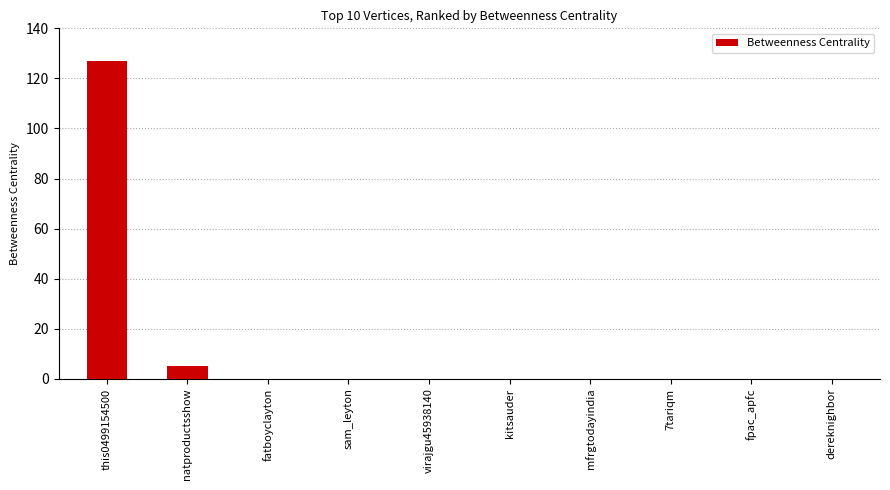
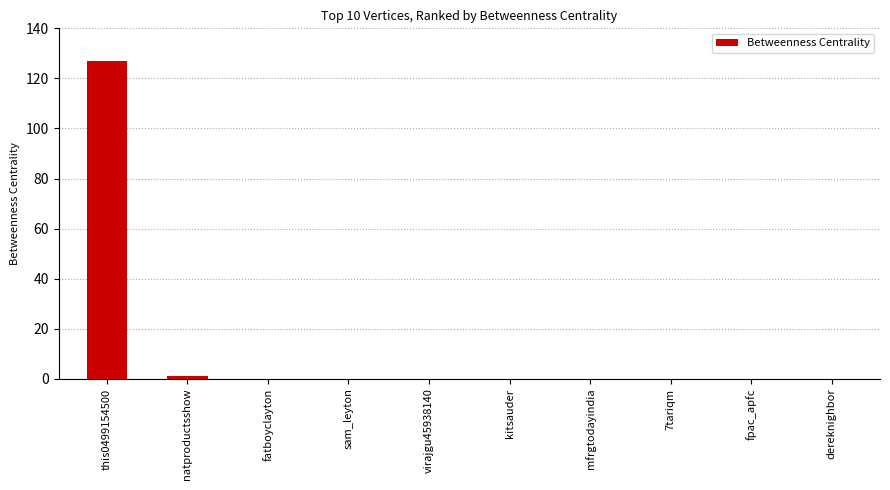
natproductsshow: 5 -> 1
